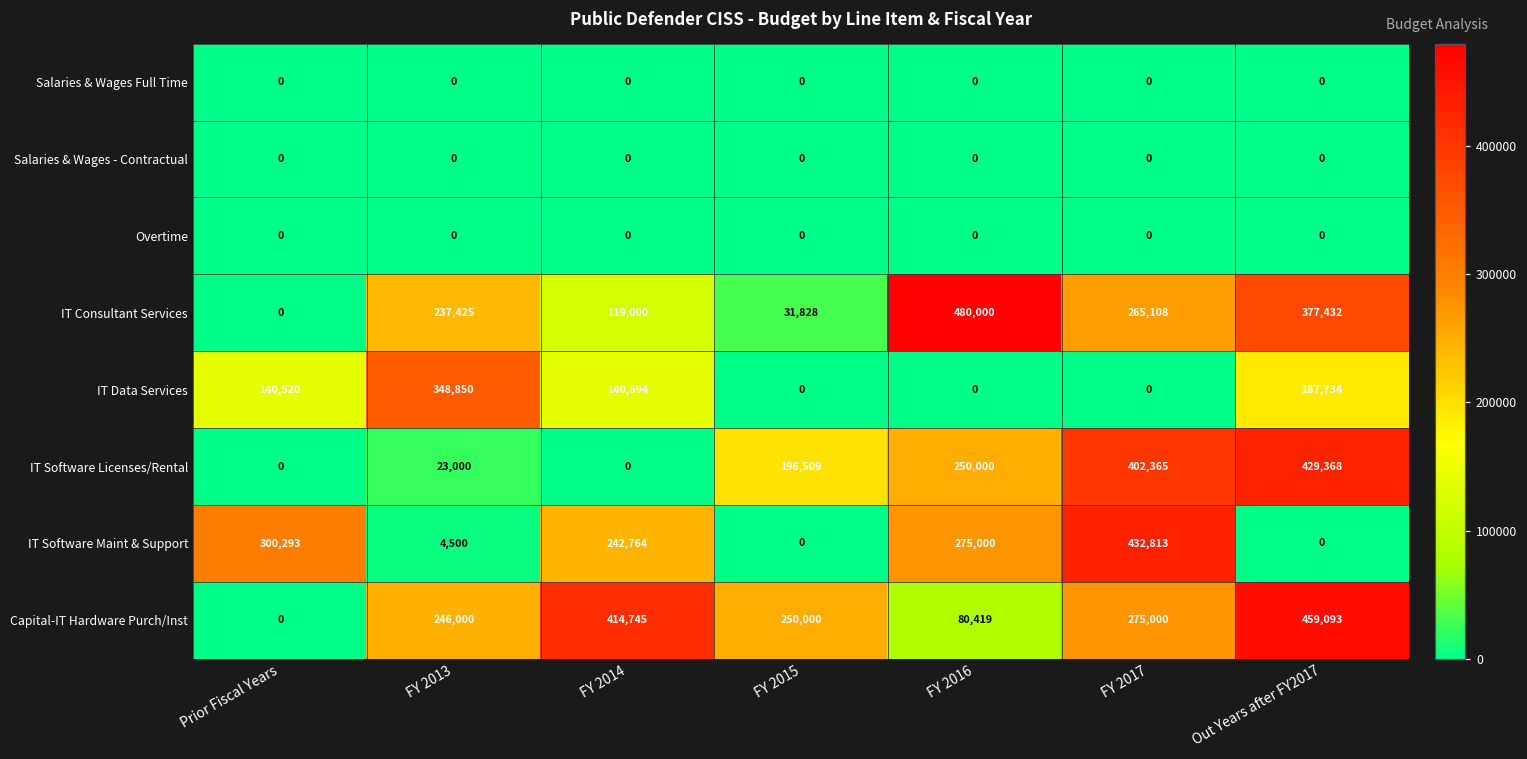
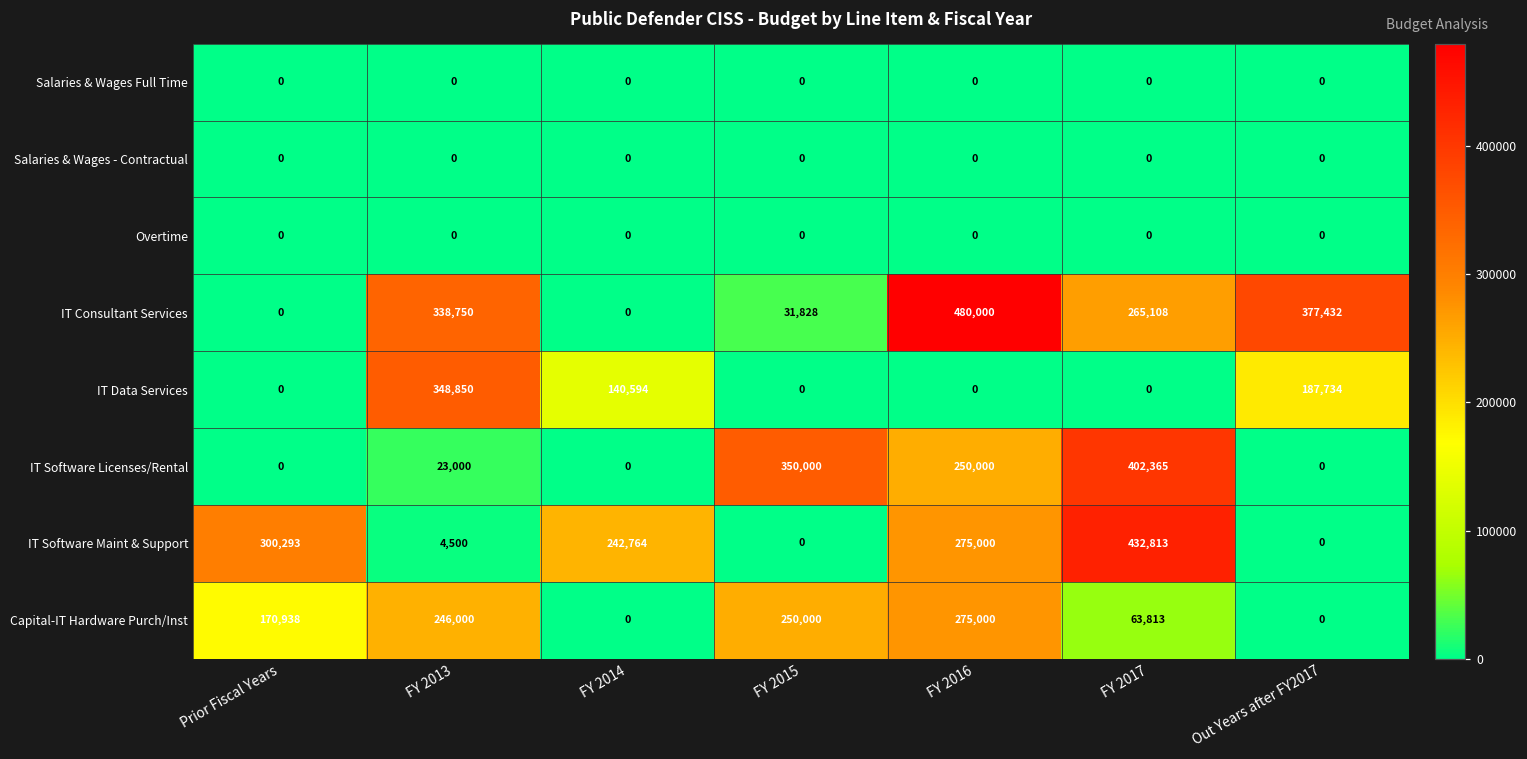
IT Consultant Services, FY 2013: 237,425 -> 338,750
IT Consultant Services, FY 2014: 119,000 -> 0
IT Data Services, Prior Fiscal Years: 140,520 -> 0
IT Software Licenses/Rental, FY 2015: 196,509 -> 350,000
IT Software Licenses/Rental, Out Years after FY2017: 429,368 -> 0
Capital-IT Hardware Purch/Inst, Prior Fiscal Years: 0 -> 170,938
Capital-IT Hardware Purch/Inst, FY 2014: 414,745 -> 0
Capital-IT Hardware Purch/Inst, FY 2016: 80,419 -> 275,000
Capital-IT Hardware Purch/Inst, FY 2017: 275,000 -> 63,813
Capital-IT Hardware Purch/Inst, Out Years after FY2017: 459,093 -> 0
